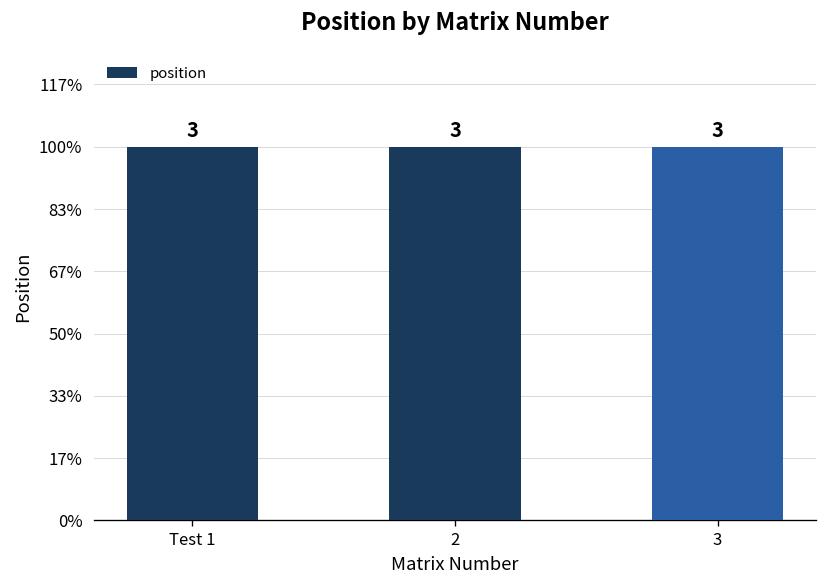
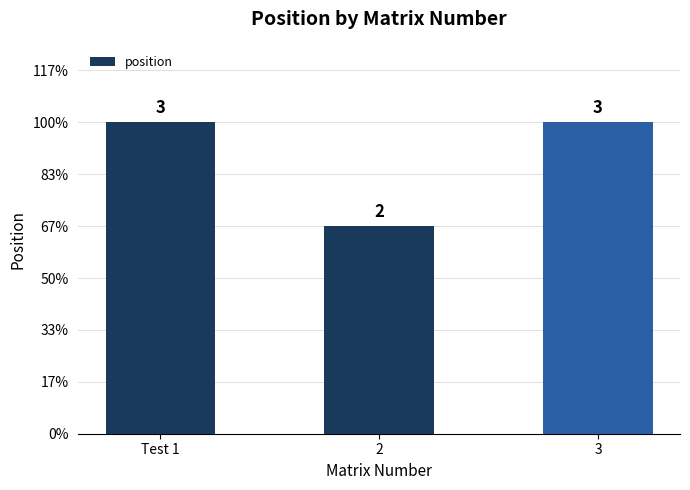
2: 3 -> 2
